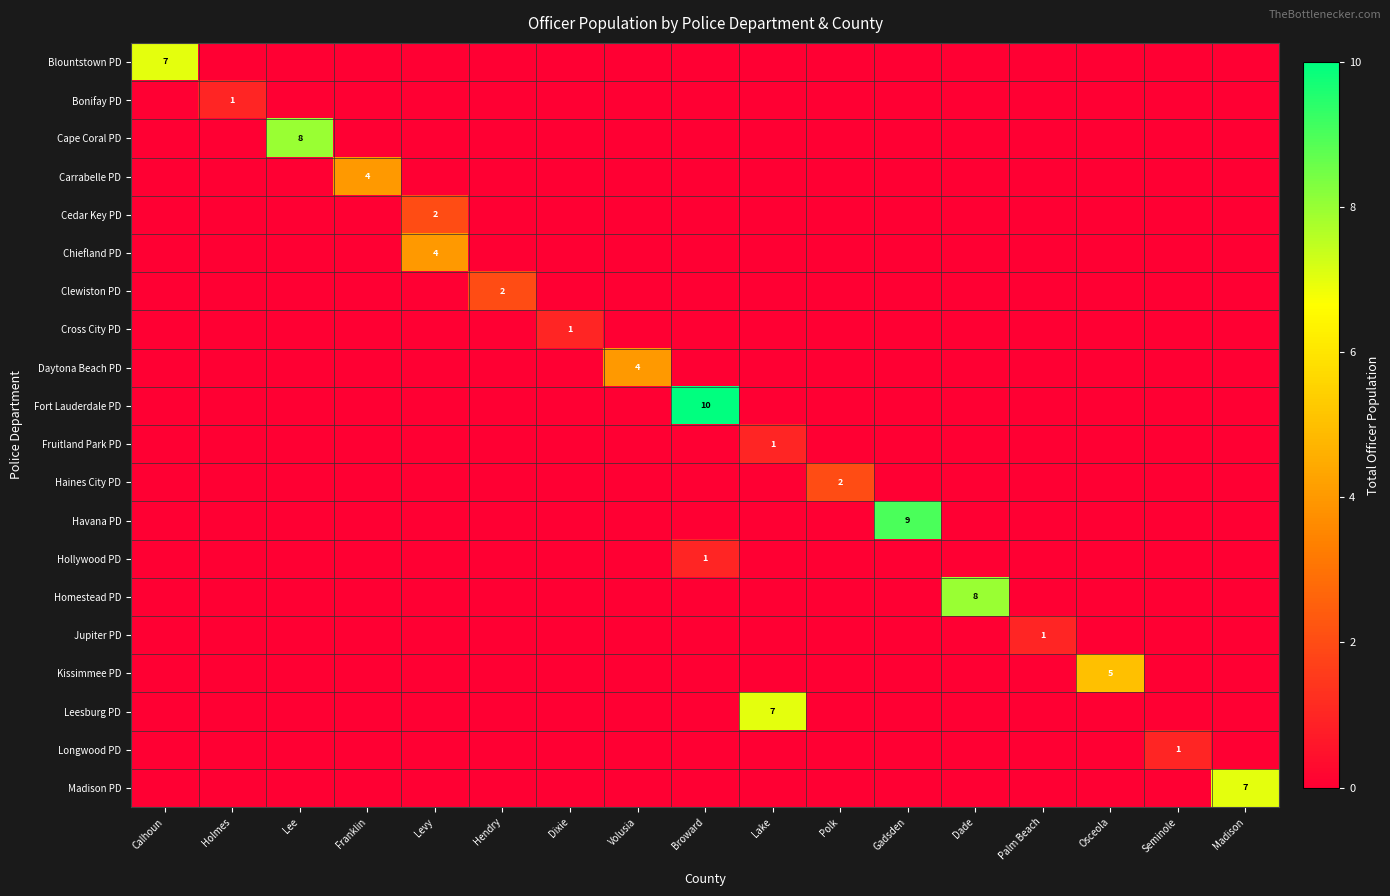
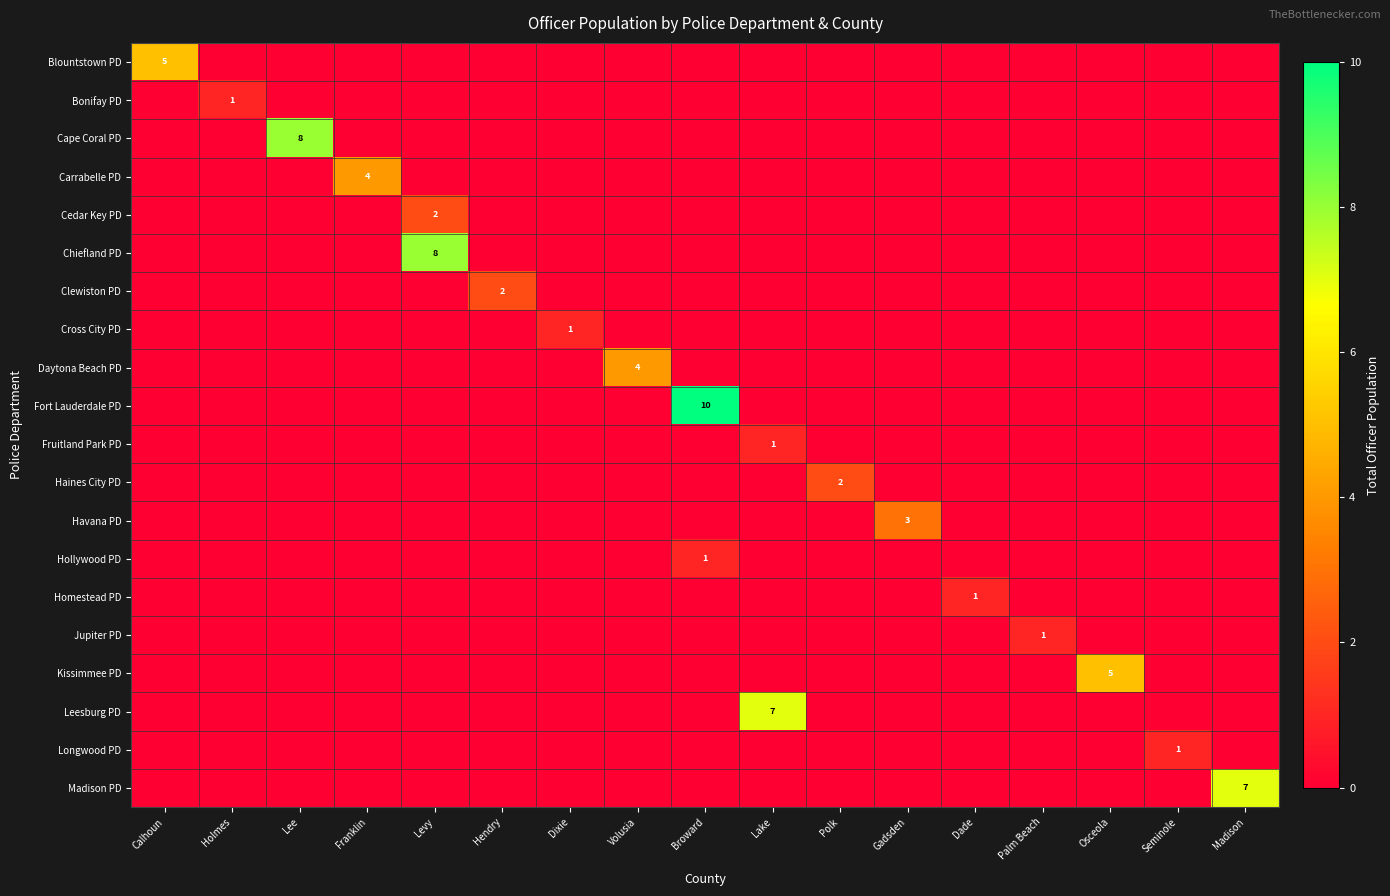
Blountstown PD, Calhoun: 7 -> 5
Chiefland PD, Levy: 4 -> 8
Havana PD, Gadsden: 9 -> 3
Homestead PD, Dade: 8 -> 1
